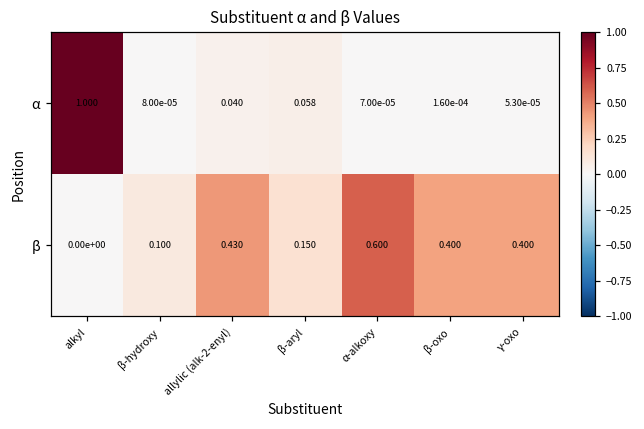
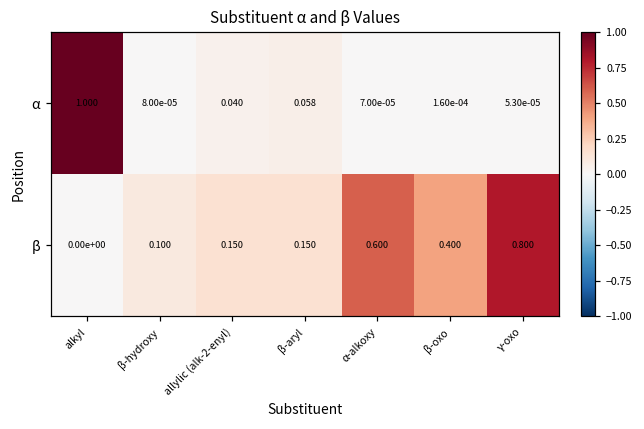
β, allylic (alk-2-enyl): 0.430 -> 0.150
β, γ-oxo: 0.400 -> 0.800
